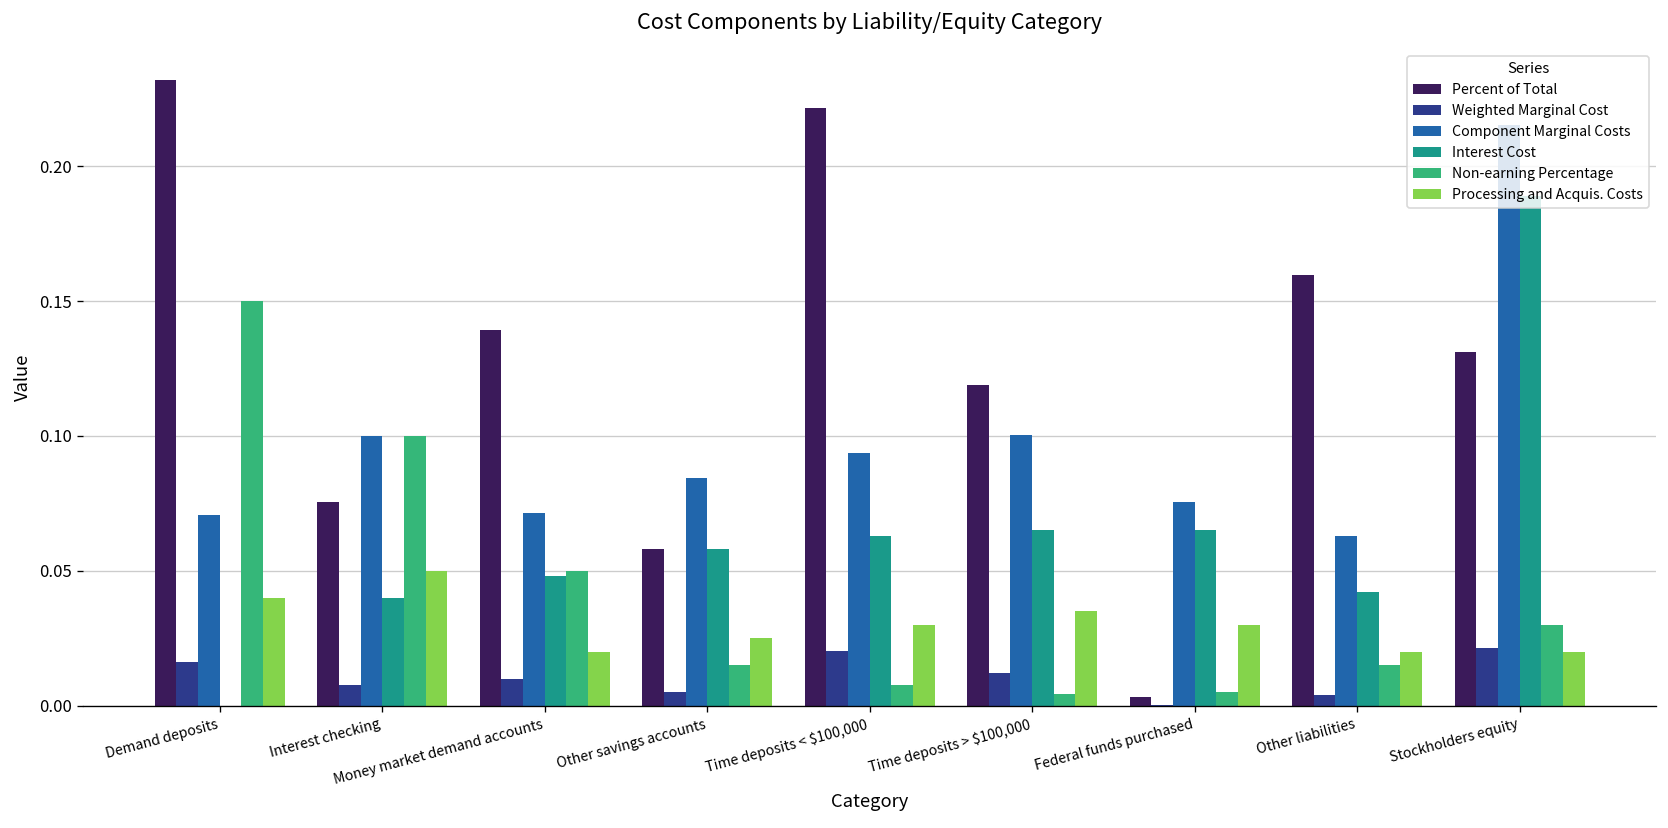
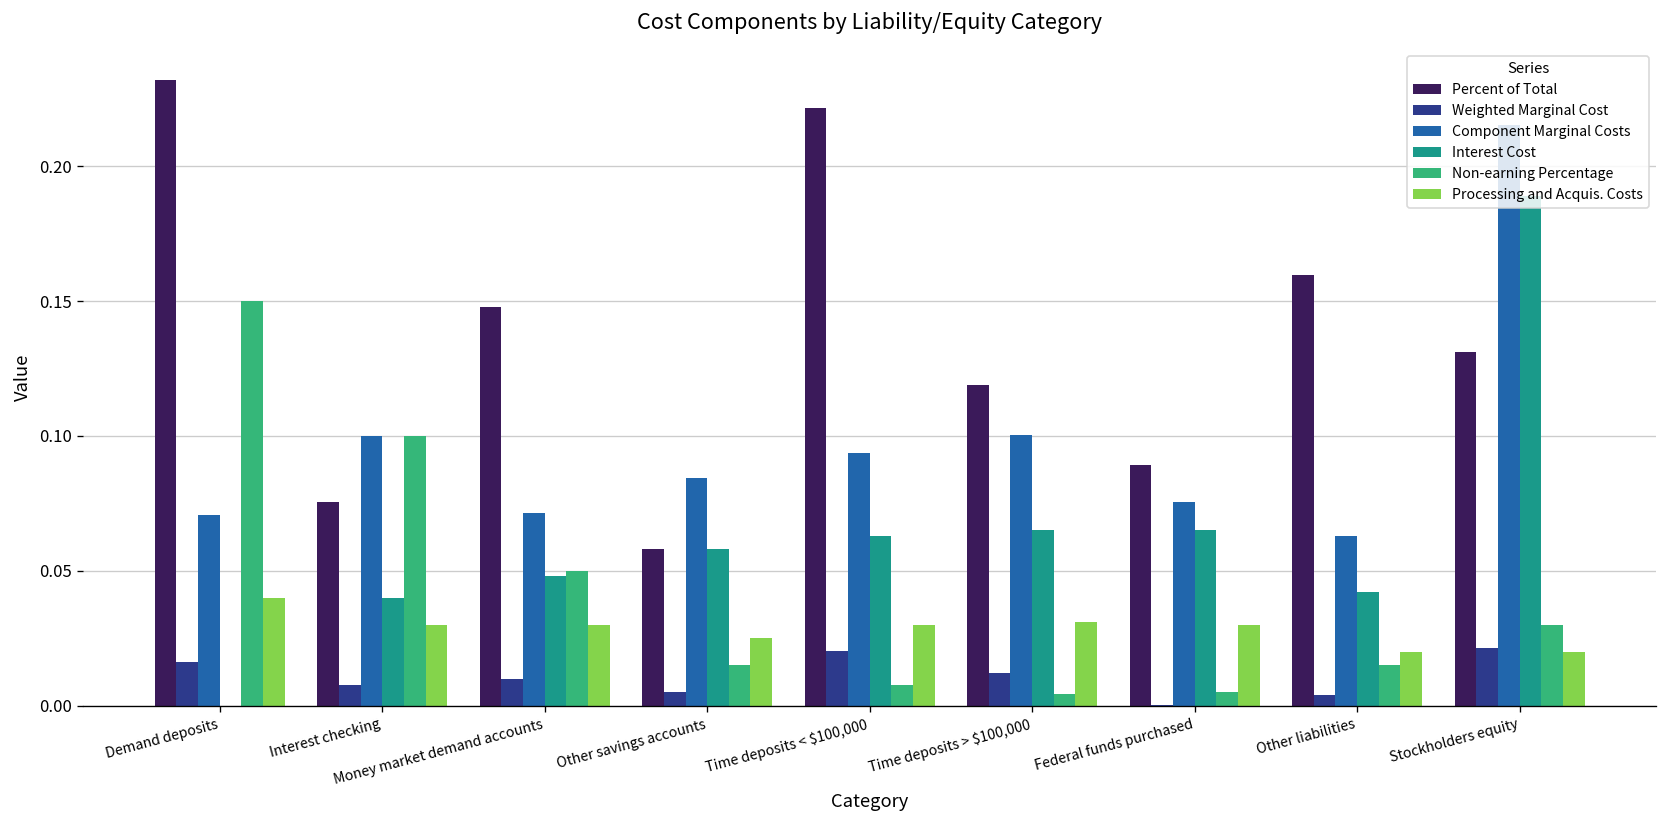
Processing and Acquis. Costs, Interest checking: 0.05 -> 0.03
Percent of Total, Money market demand accounts: 0.139 -> 0.148
Processing and Acquis. Costs, Money market demand accounts: 0.02 -> 0.03
Processing and Acquis. Costs, Time deposits > $100,000: 0.035 -> 0.031
Percent of Total, Federal funds purchased: 0.003 -> 0.089
